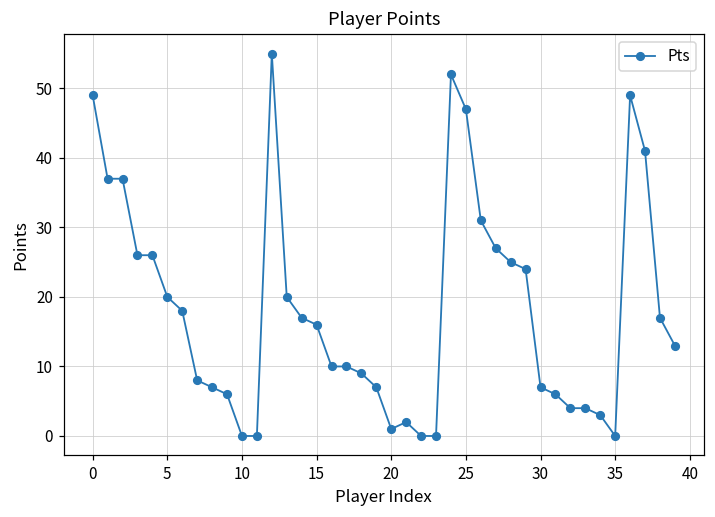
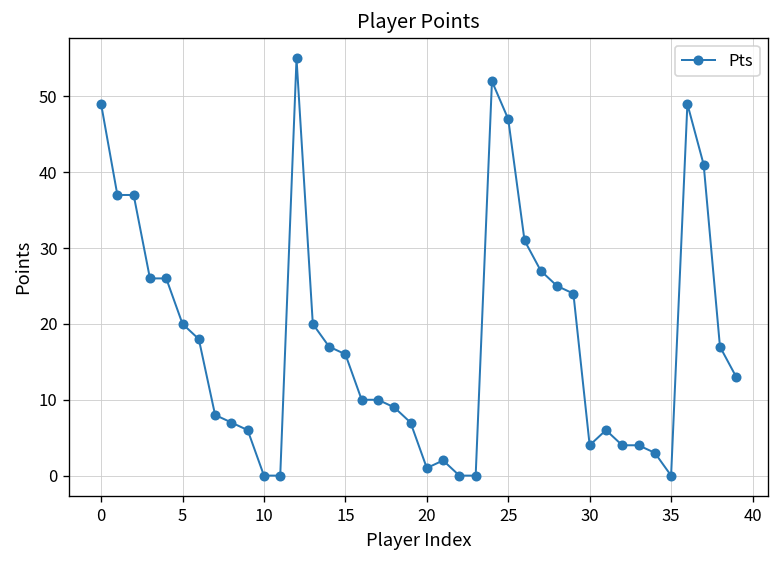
30: 7 -> 4
